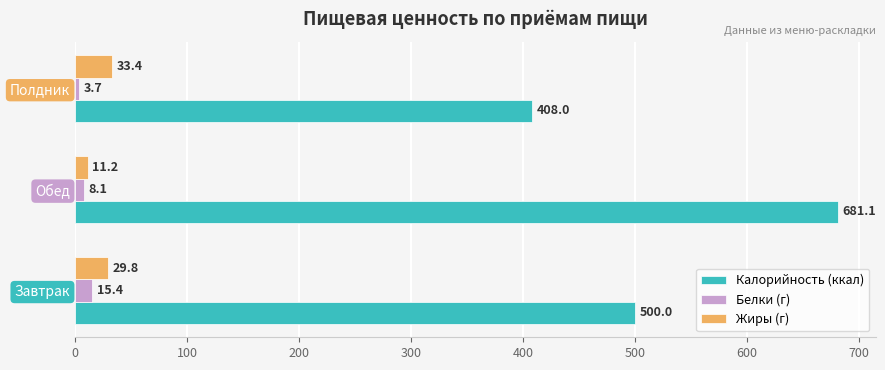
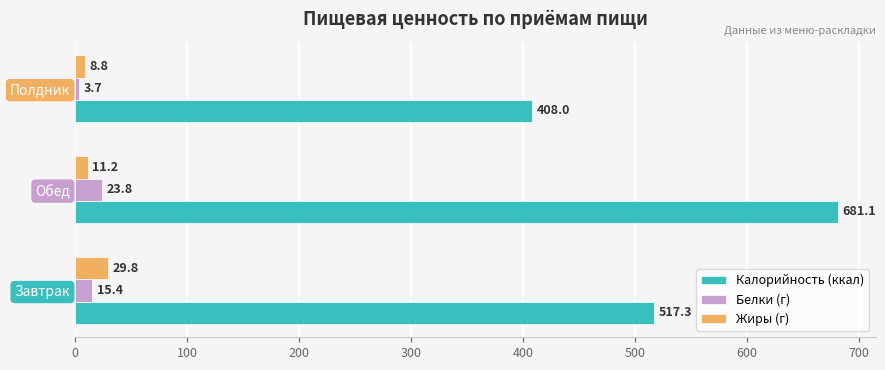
Жиры (г), Полдник: 33.4 -> 8.8
Белки (г), Обед: 8.1 -> 23.8
Калорийность (ккал), Завтрак: 500.0 -> 517.3
